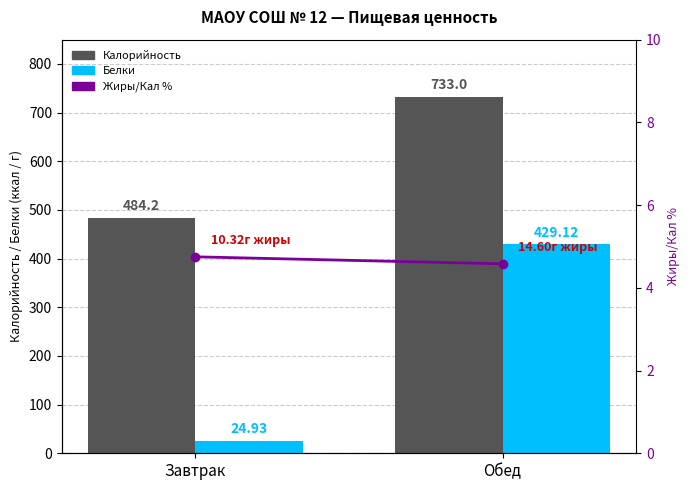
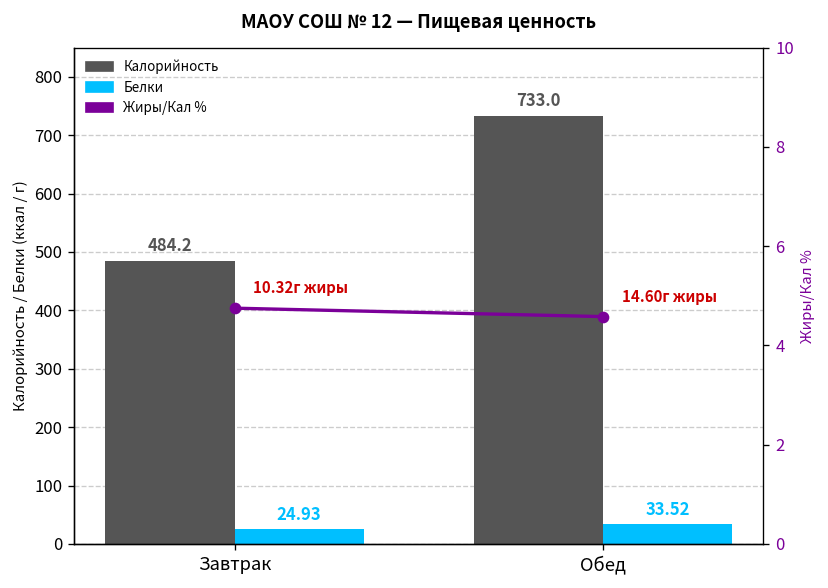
Белки, Обед: 429.12 -> 33.52
